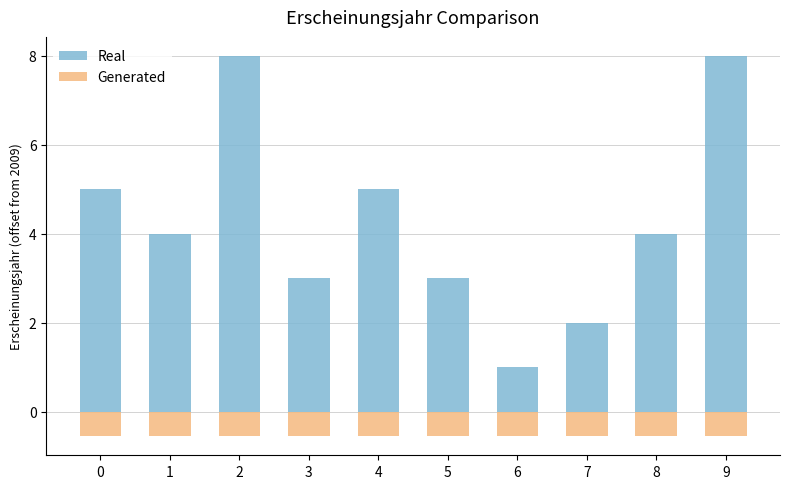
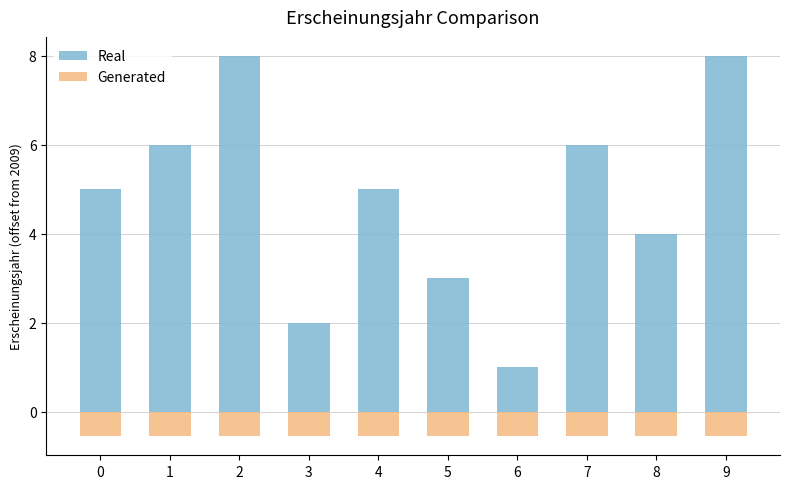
Real, 1: 4.0 -> 6.0
Real, 3: 3.0 -> 2.0
Real, 7: 2.0 -> 6.0
